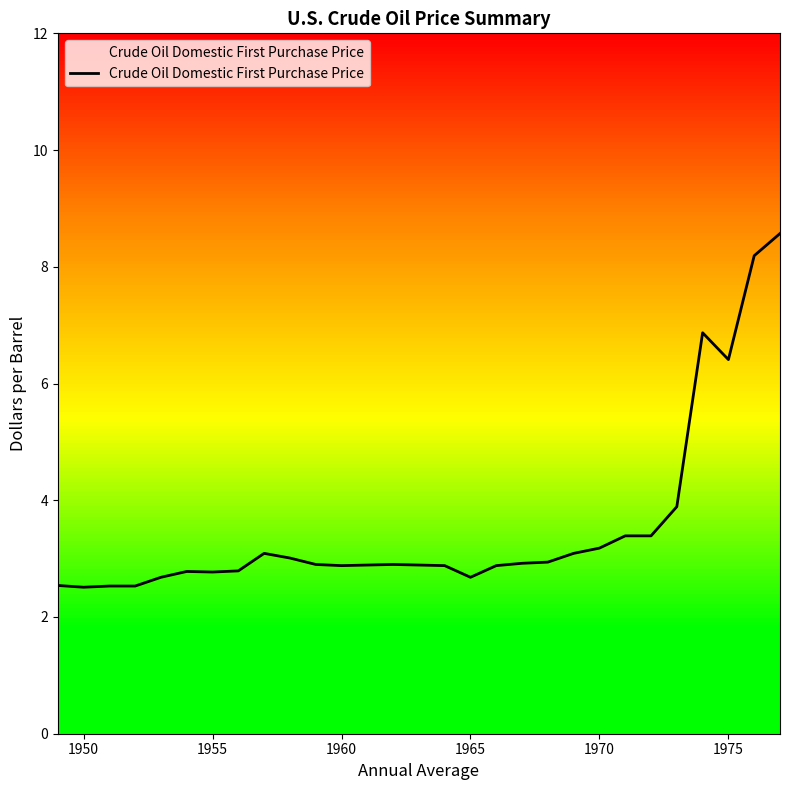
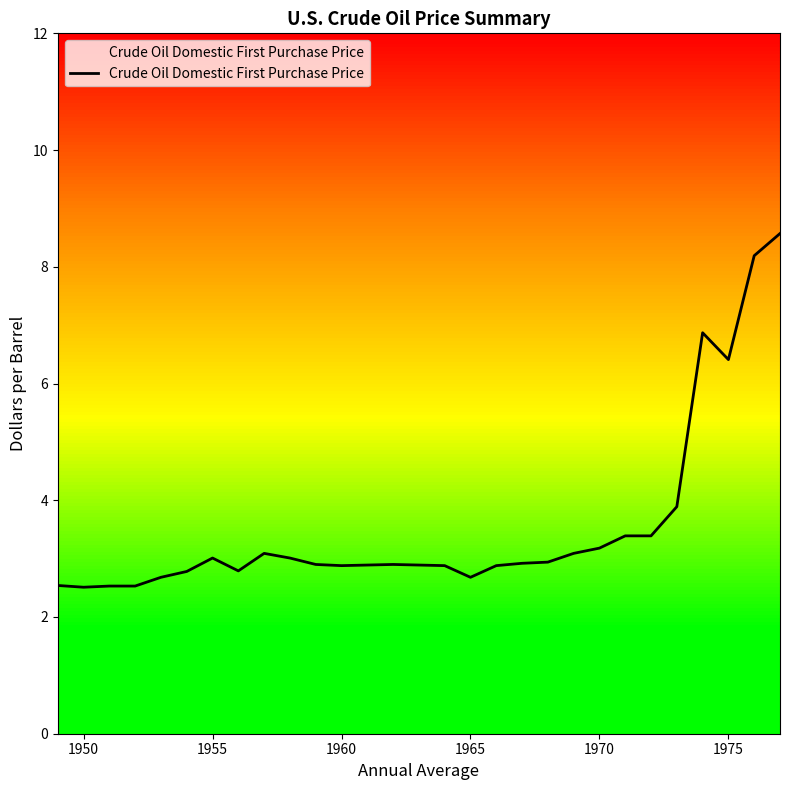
1955: 2.8 -> 3.0
